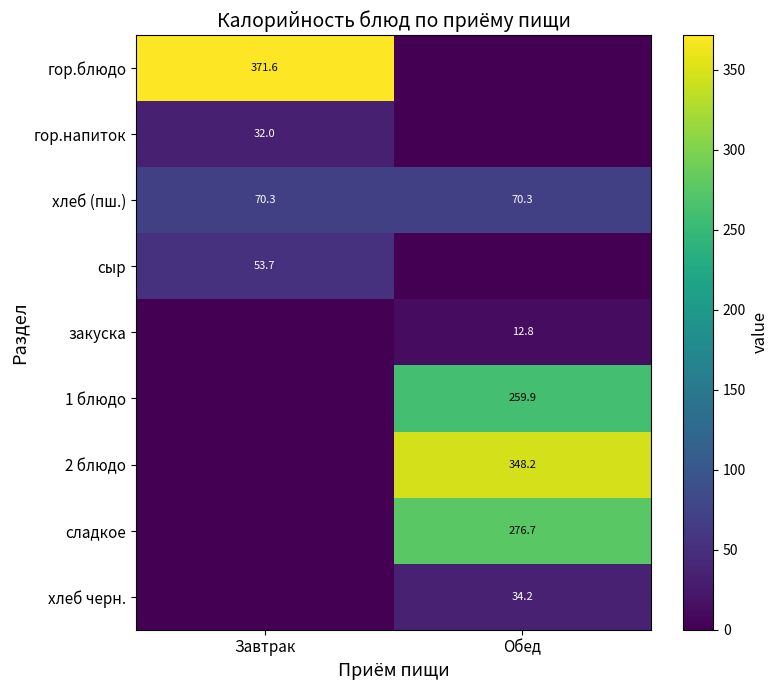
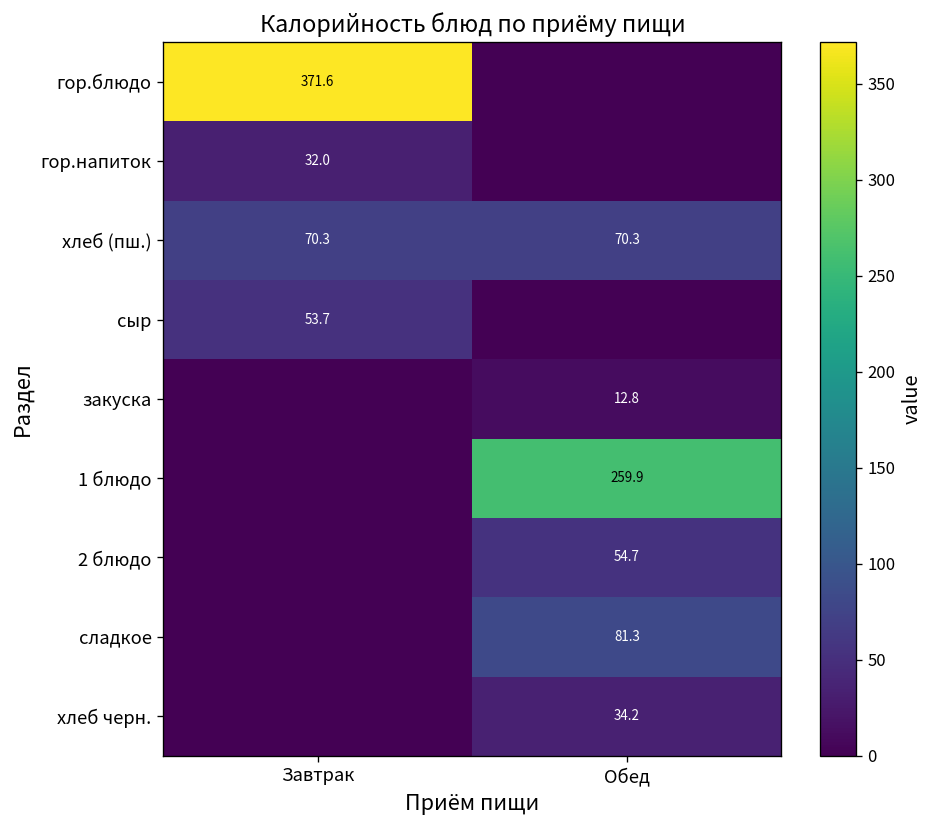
2 блюдо, Обед: 348.2 -> 54.7
сладкое, Обед: 276.7 -> 81.3
